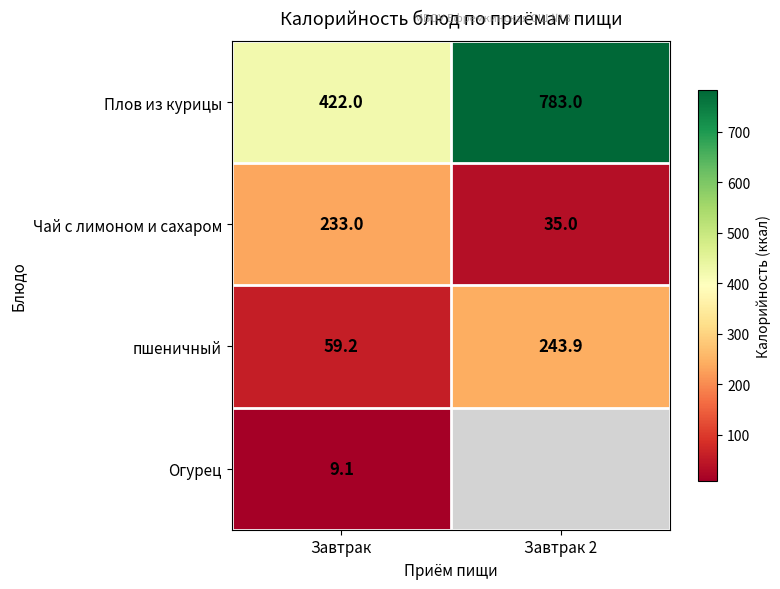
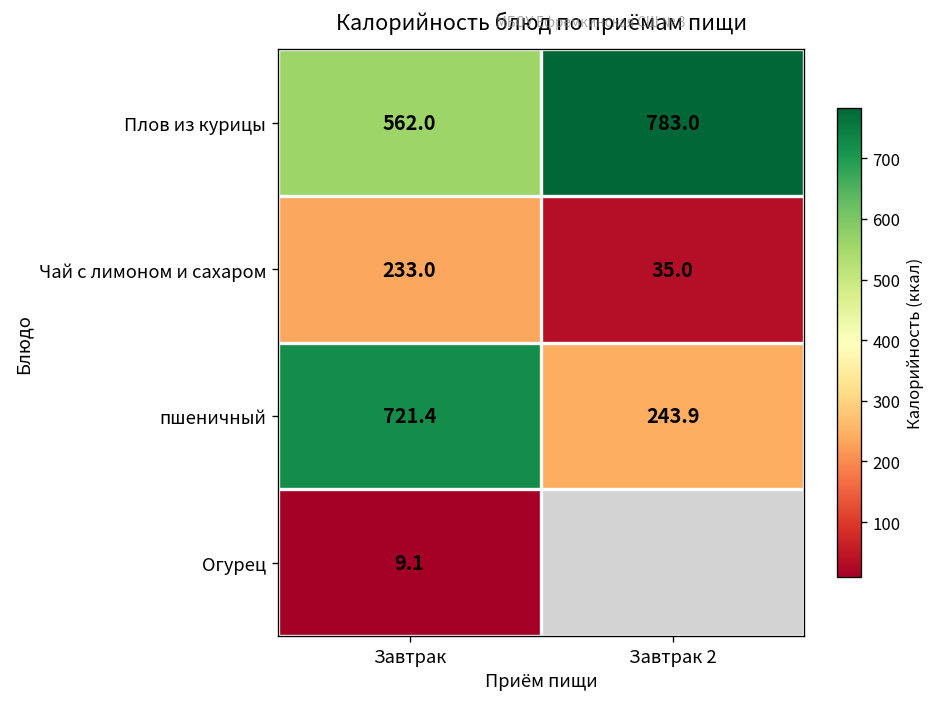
Плов из курицы, Завтрак: 422.0 -> 562.0
пшеничный, Завтрак: 59.2 -> 721.4
